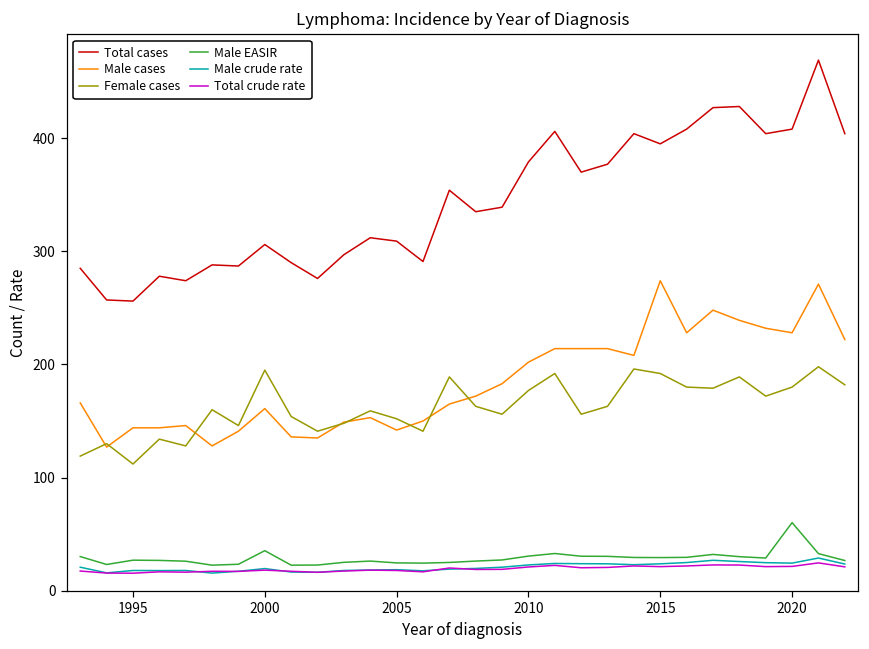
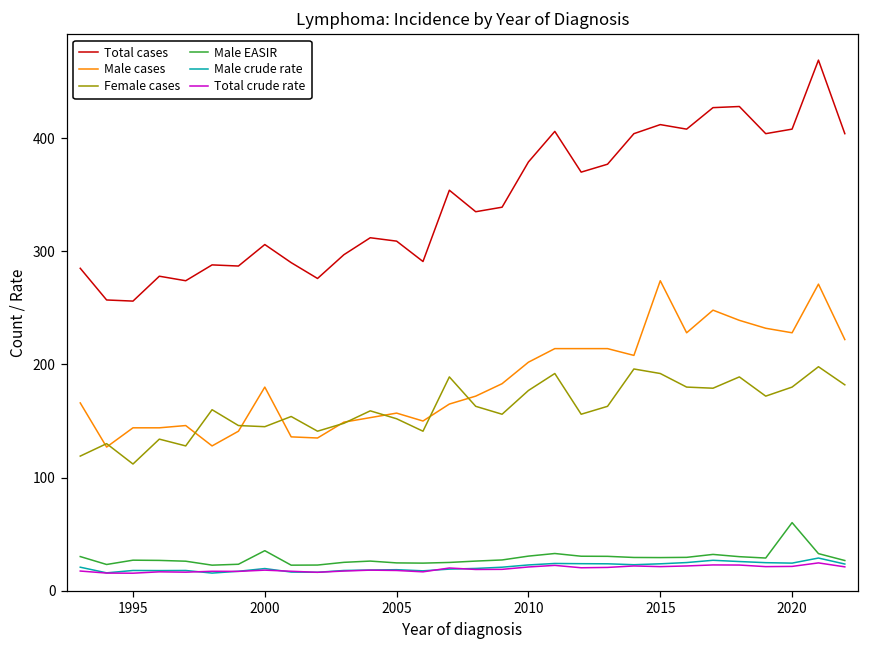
Male cases, 2000: 161 -> 180
Female cases, 2000: 195 -> 145
Male cases, 2005: 142 -> 157
Total cases, 2015: 395 -> 412
